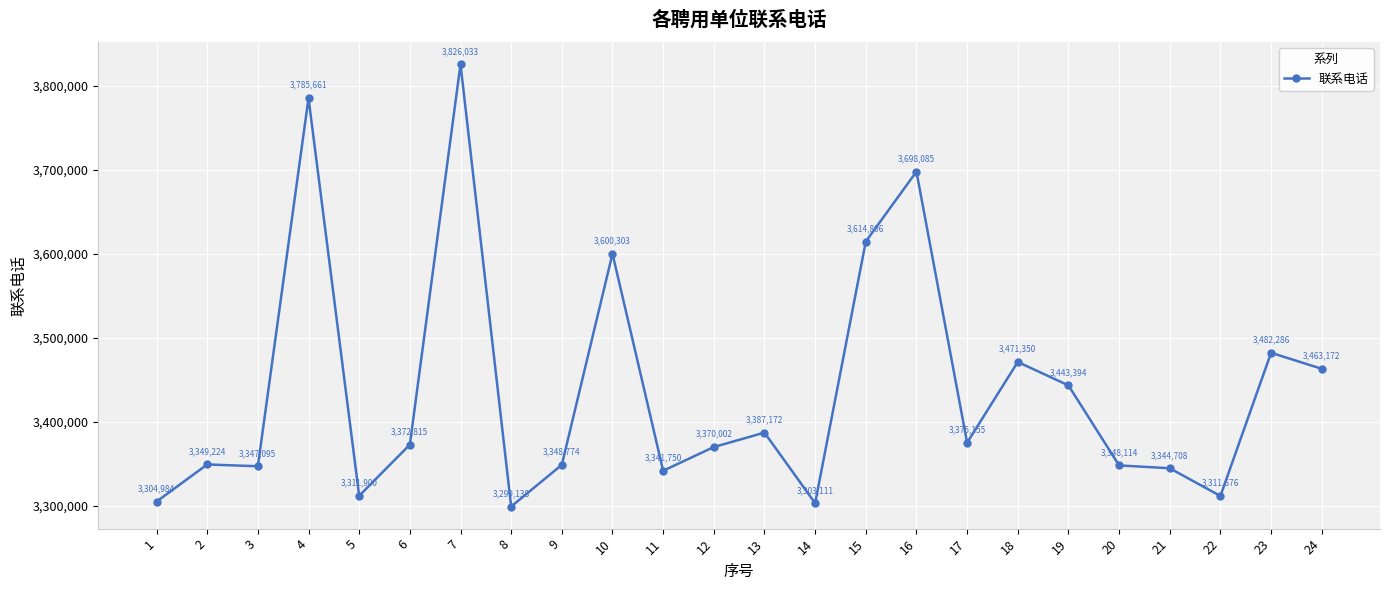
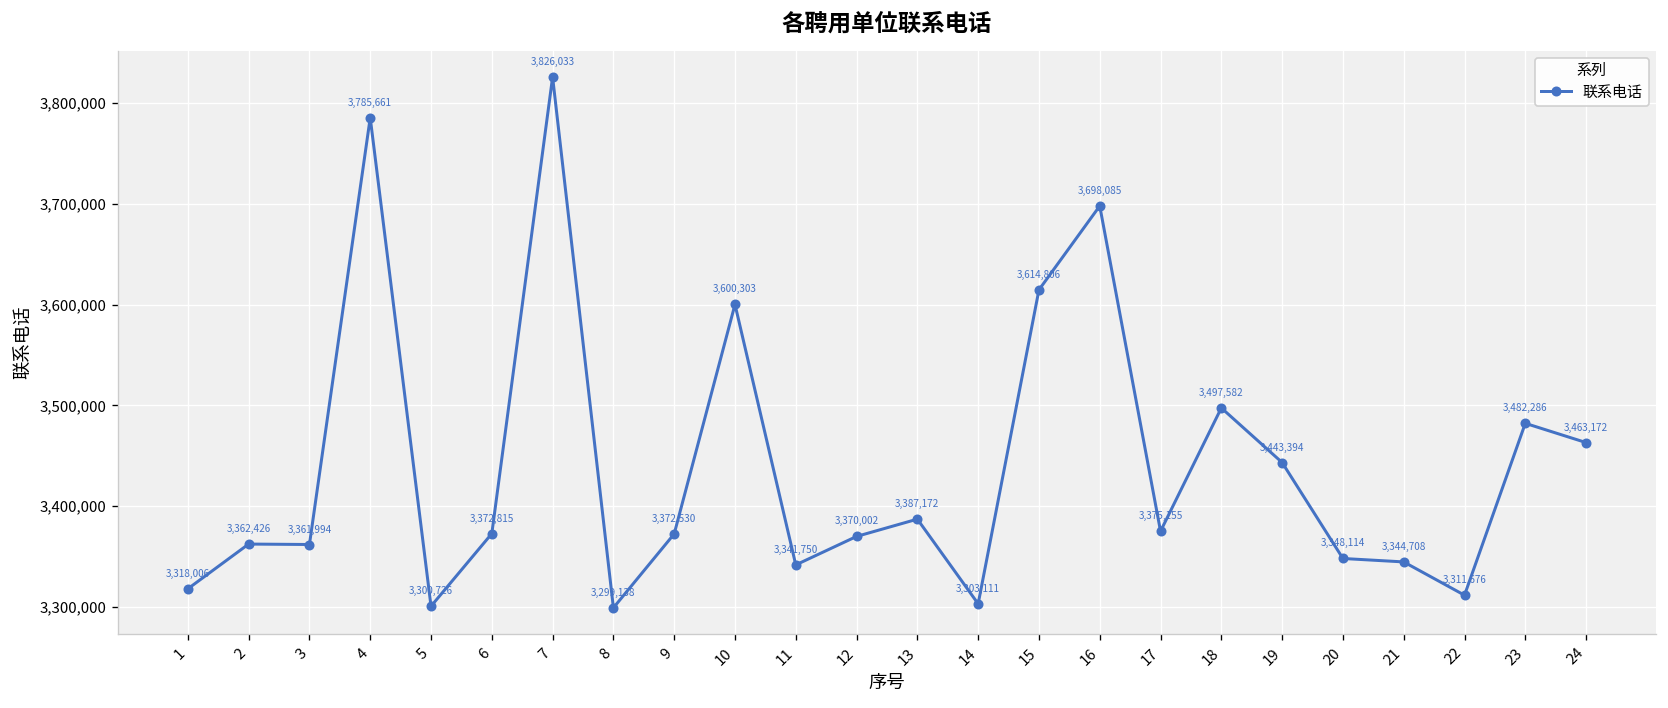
1: 3,304,984 -> 3,318,006
2: 3,349,224 -> 3,362,426
3: 3,347,095 -> 3,361,994
5: 3,311,900 -> 3,300,726
9: 3,348,774 -> 3,372,530
18: 3,471,350 -> 3,497,582
